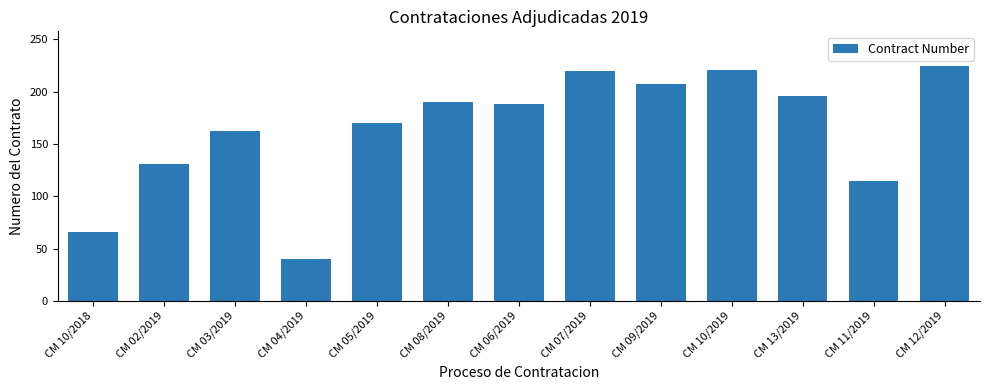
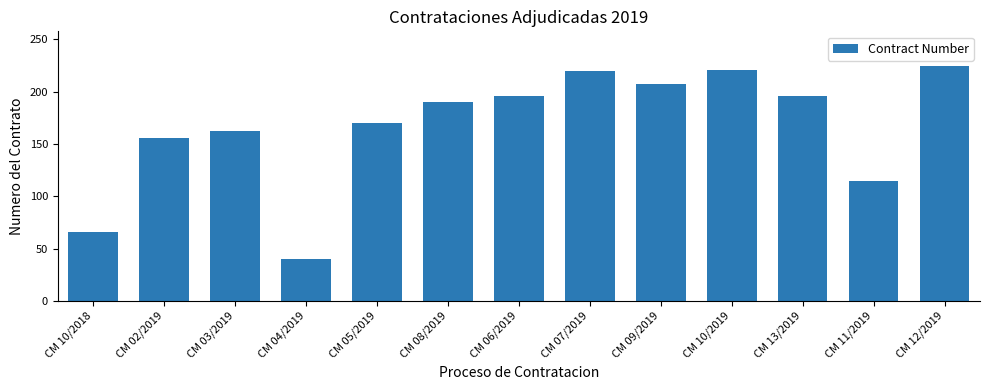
CM 02/2019: 131 -> 156
CM 06/2019: 188 -> 196
